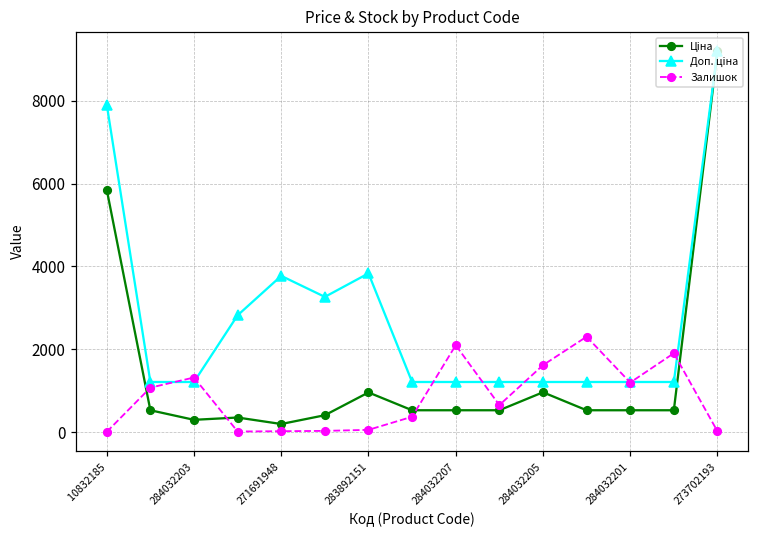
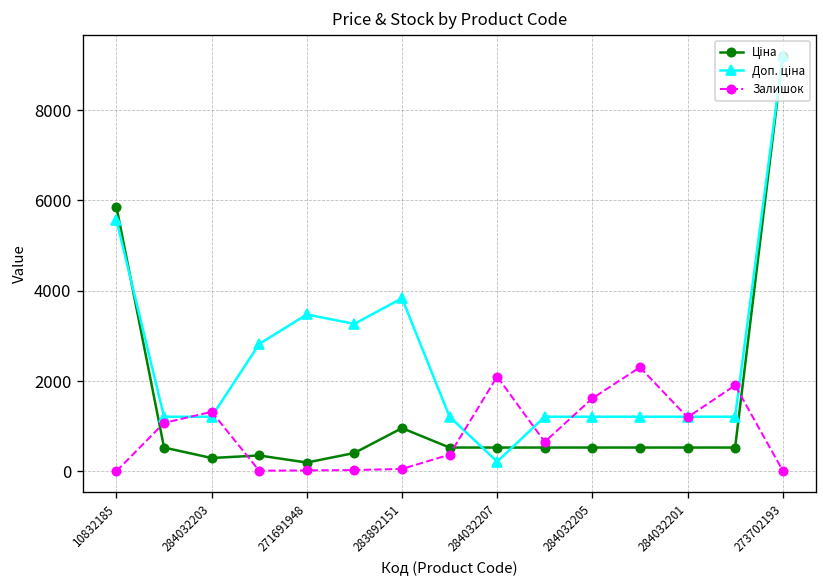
Доп. ціна, 10832185: 7900 -> 5600
Доп. ціна, 271691948: 3800 -> 3500
Доп. ціна, 284032207: 1200 -> 200
Ціна, 284032205: 1000 -> 500
